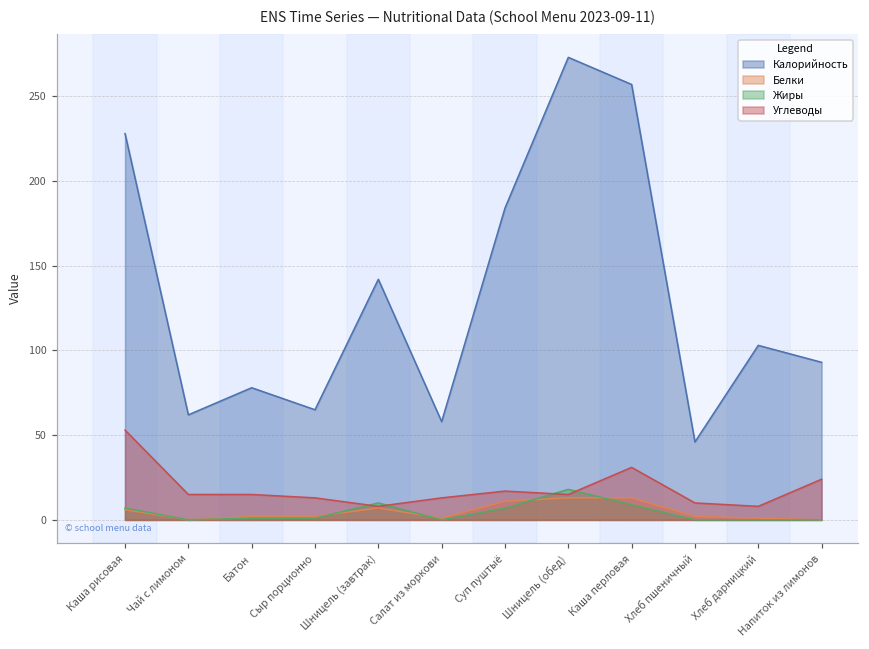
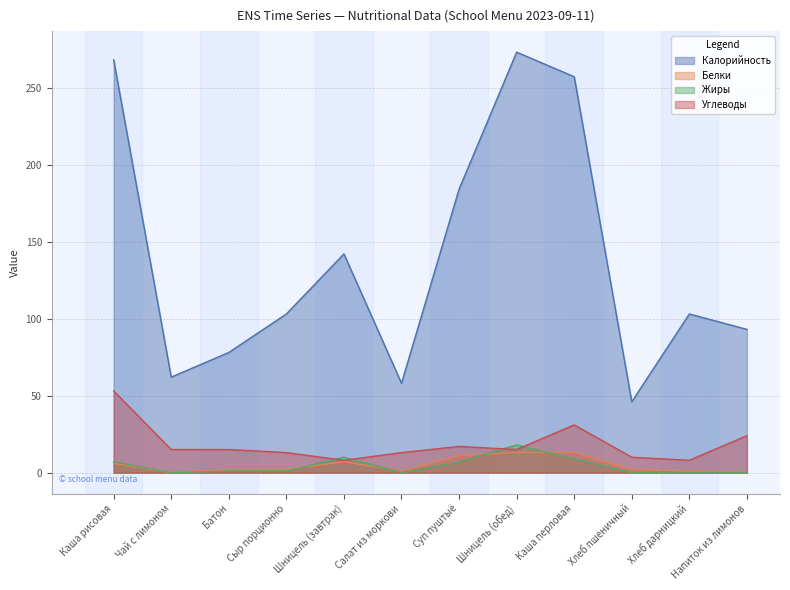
Калорийность, Каша рисовая: 228 -> 268
Калорийность, Сыр порционно: 65 -> 103
